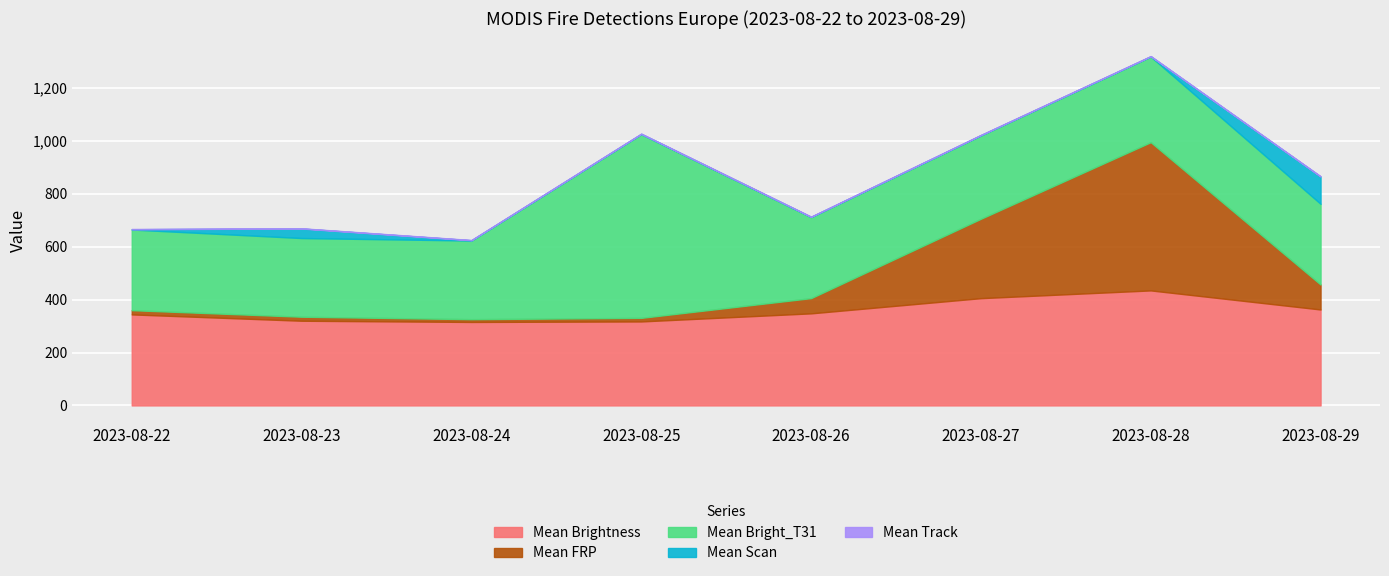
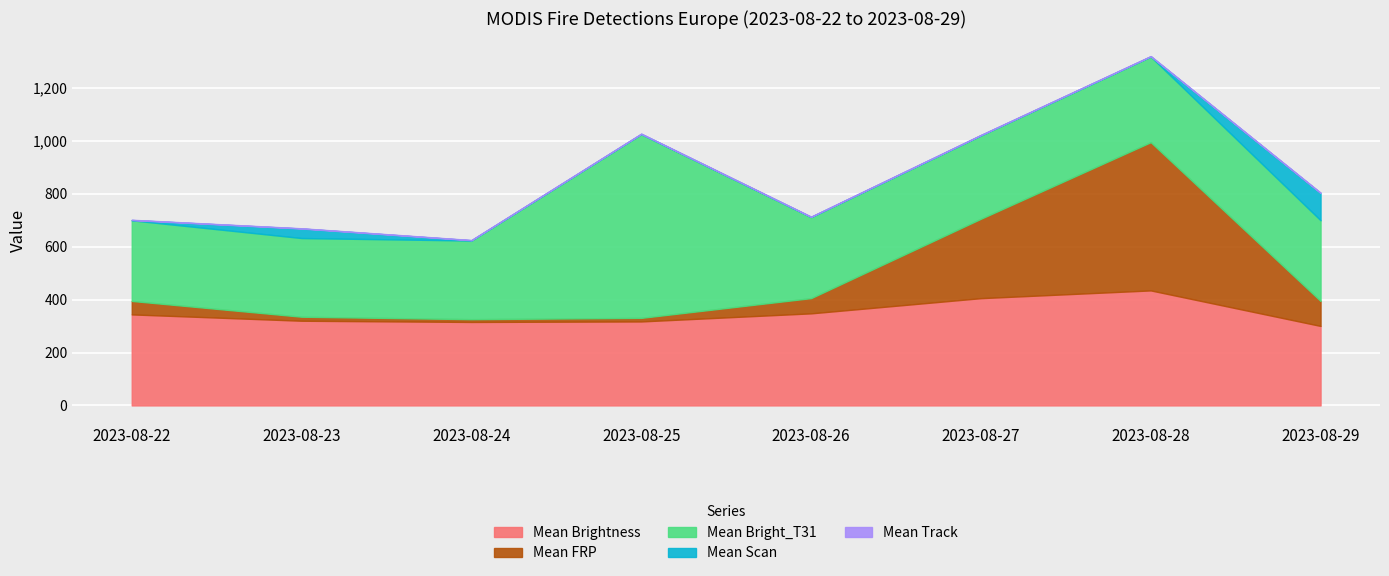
Mean FRP, 2023-08-22: 20 -> 50
Mean Brightness, 2023-08-29: 360 -> 300
